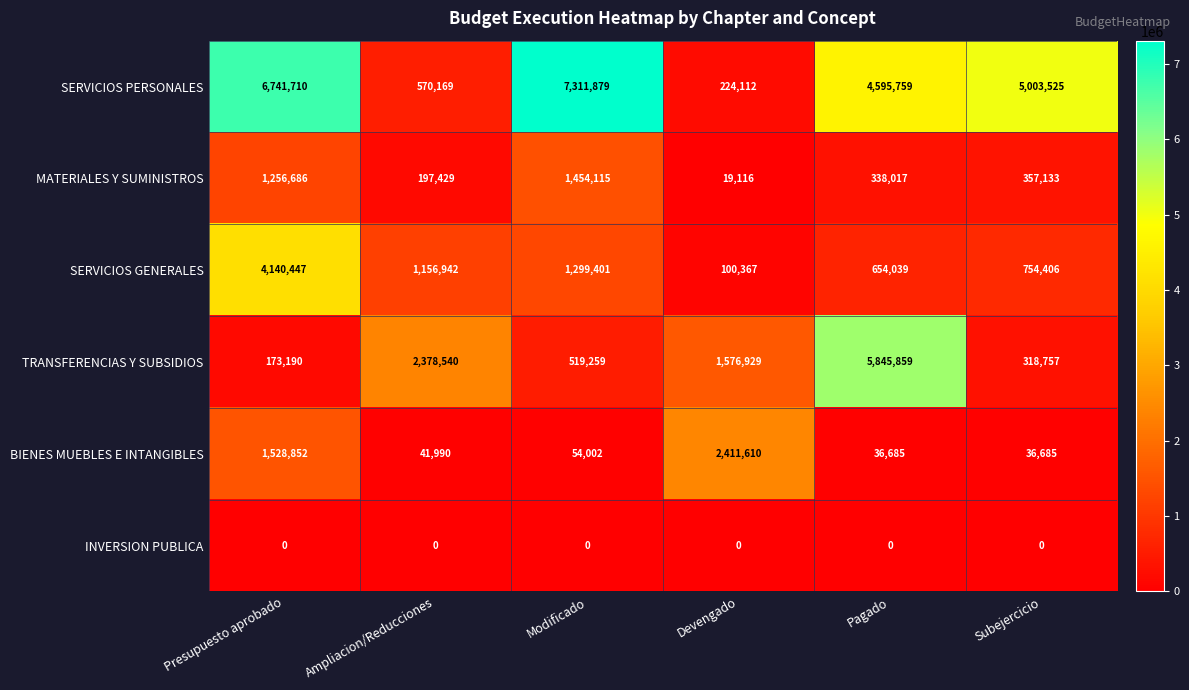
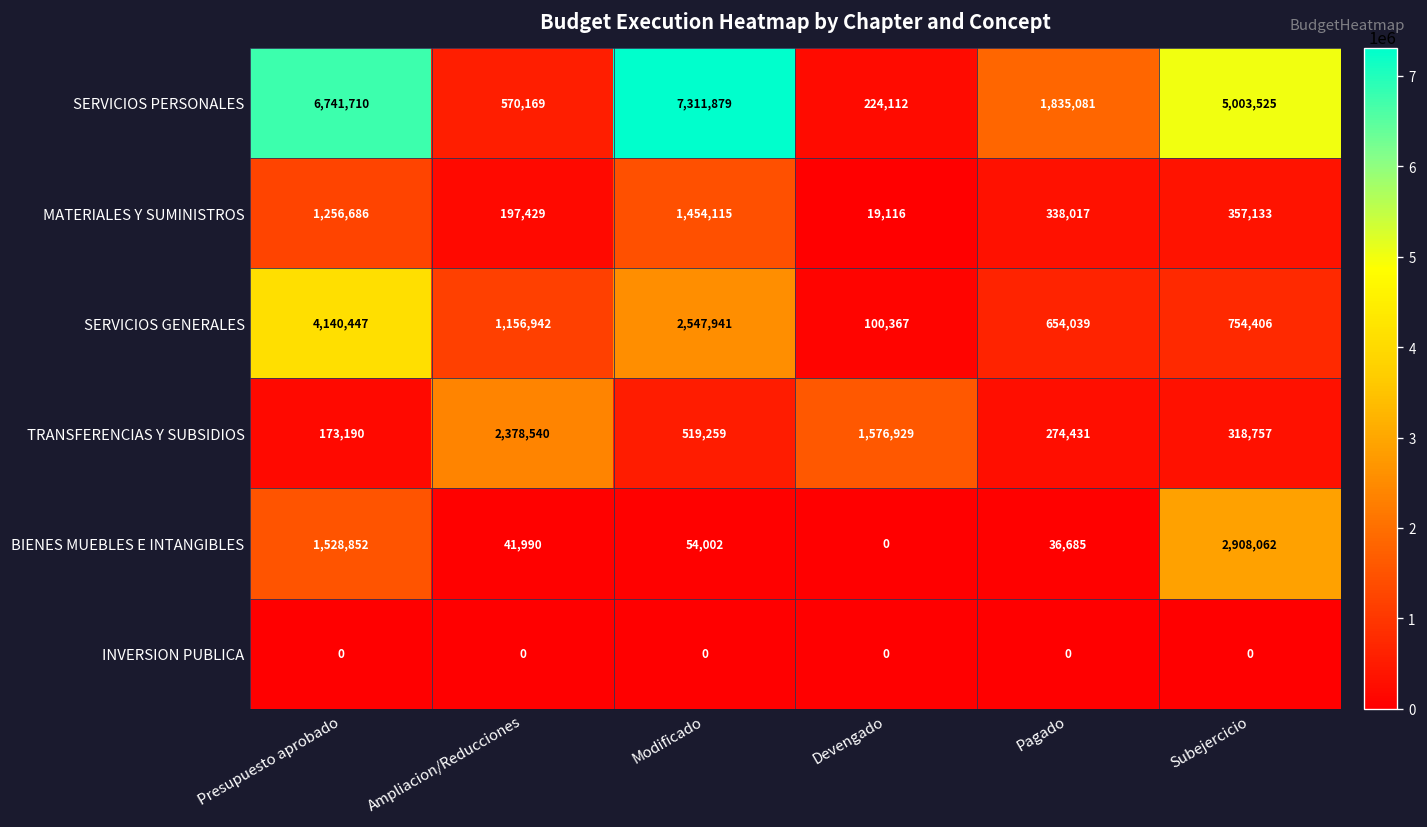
SERVICIOS PERSONALES, Pagado: 4,595,759 -> 1,835,081
SERVICIOS GENERALES, Modificado: 1,299,401 -> 2,547,941
TRANSFERENCIAS Y SUBSIDIOS, Pagado: 5,845,859 -> 274,431
BIENES MUEBLES E INTANGIBLES, Devengado: 2,411,610 -> 0
BIENES MUEBLES E INTANGIBLES, Subejercicio: 36,685 -> 2,908,062
